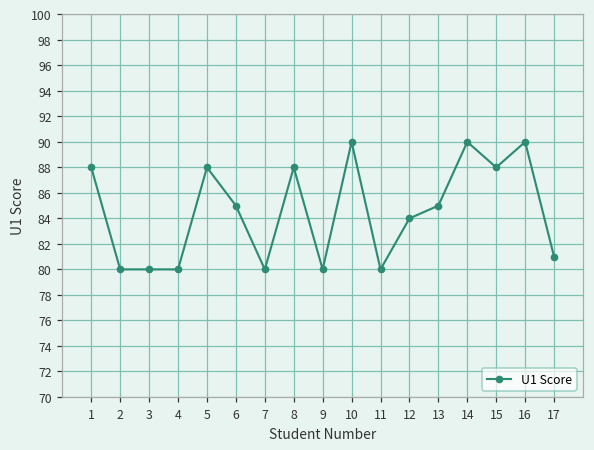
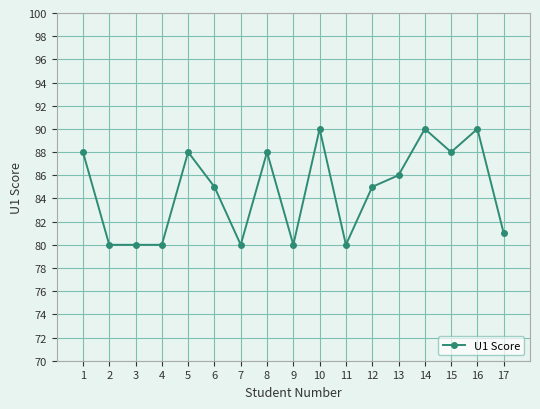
12: 84 -> 85
13: 85 -> 86
